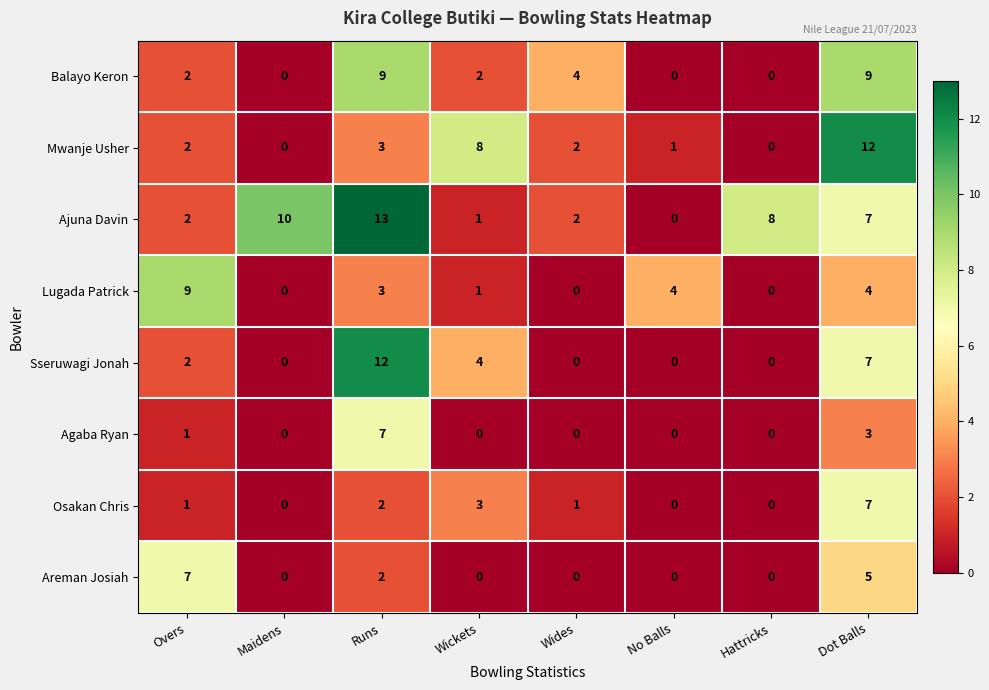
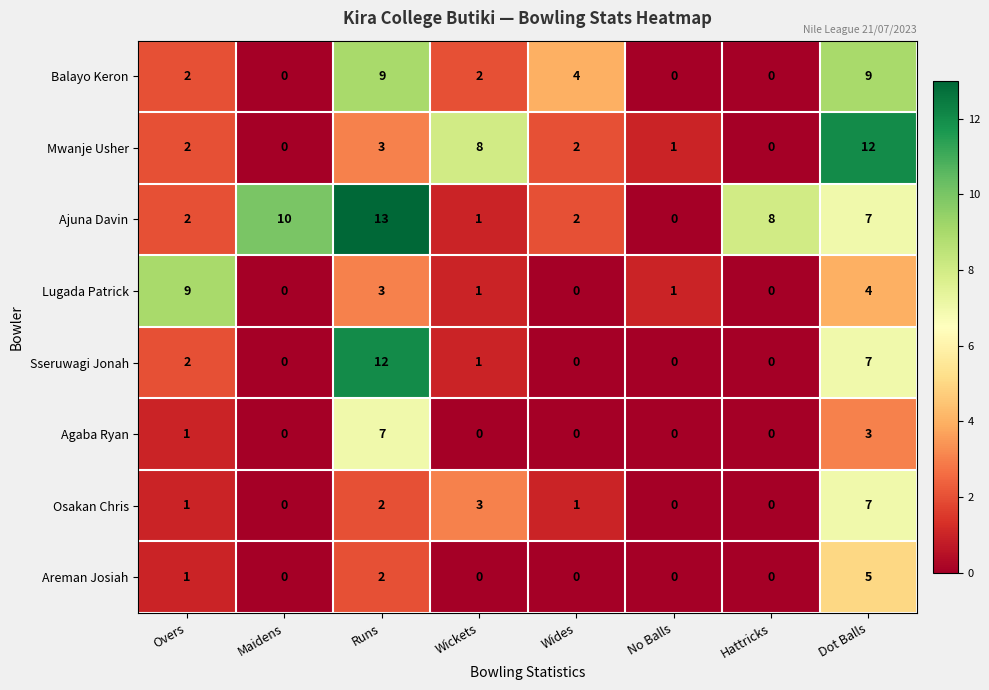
Lugada Patrick, No Balls: 4 -> 1
Sseruwagi Jonah, Wickets: 4 -> 1
Areman Josiah, Overs: 7 -> 1
